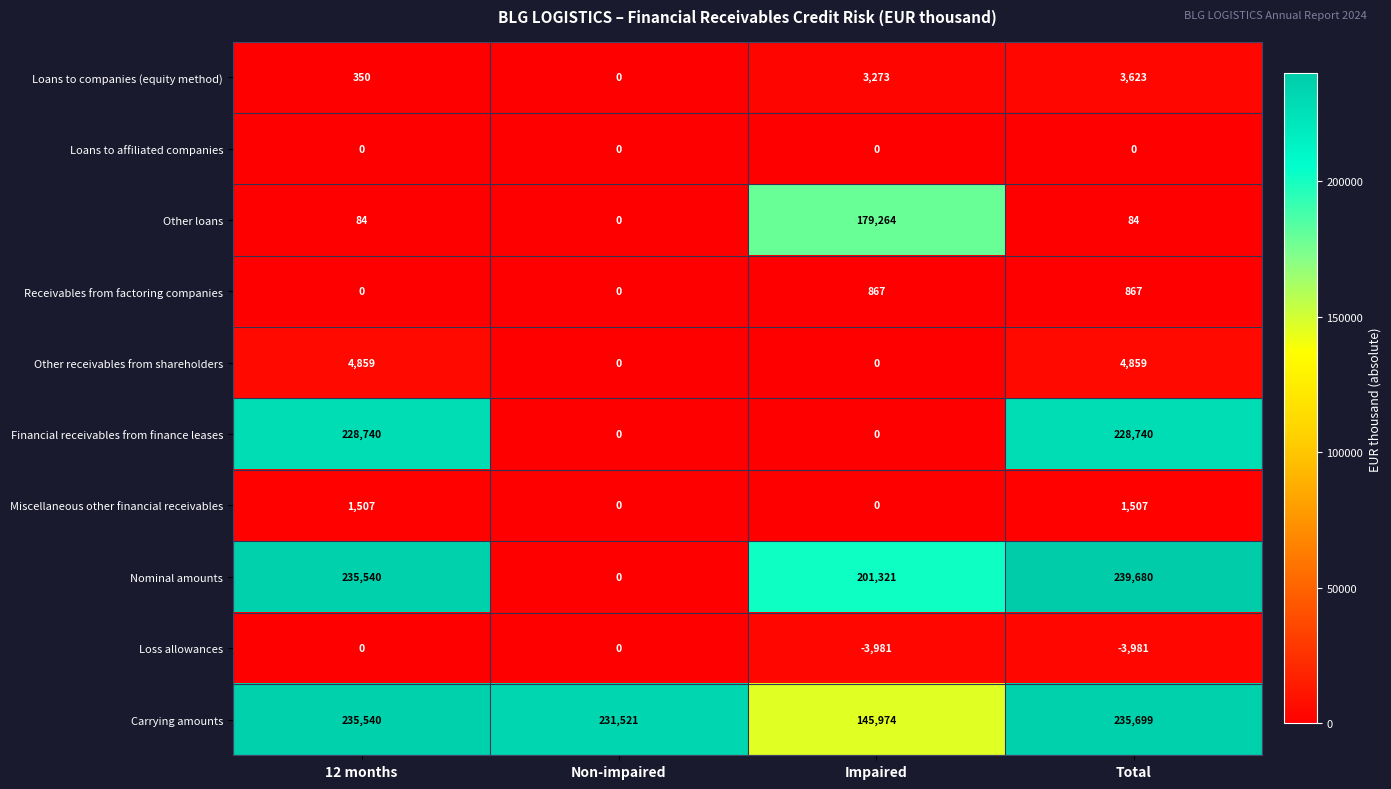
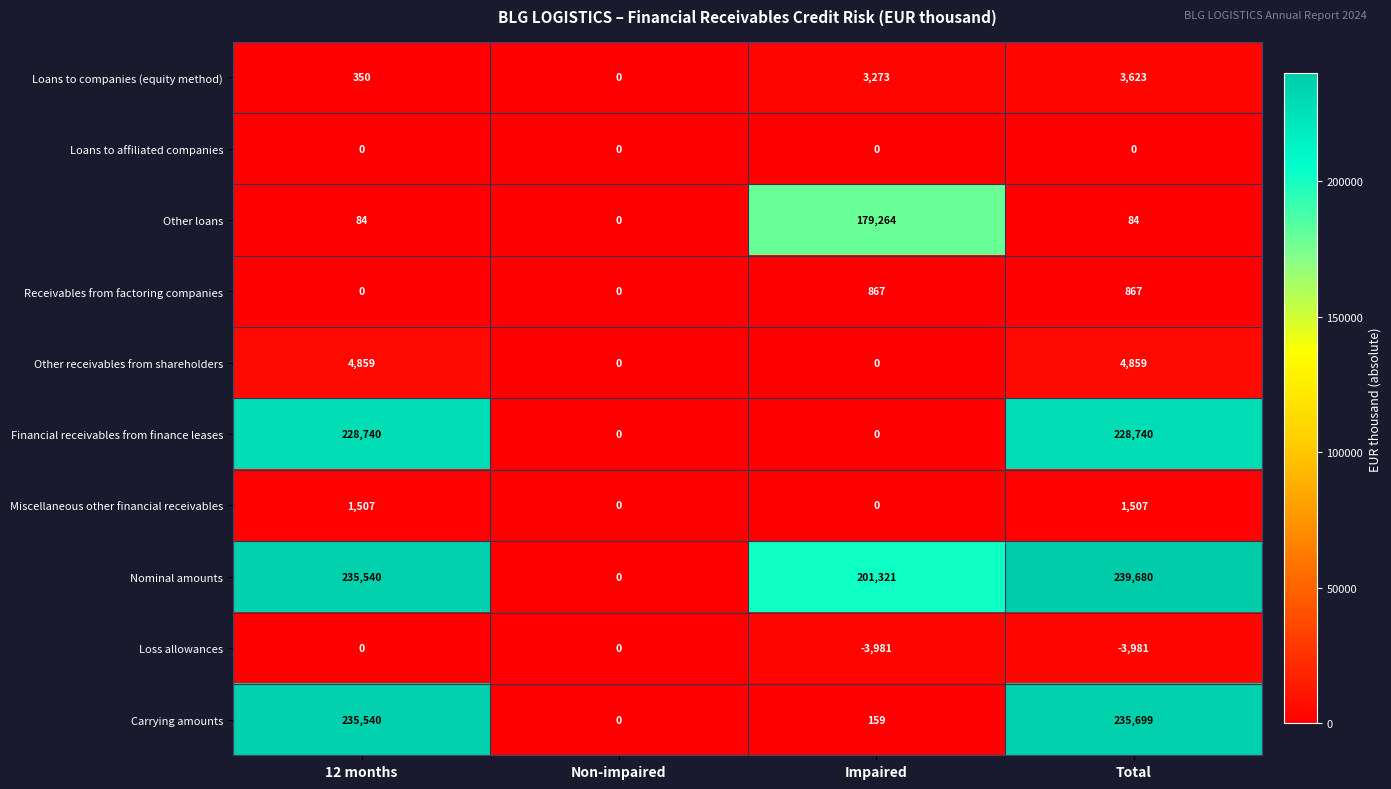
Carrying amounts, Non-impaired: 231,521 -> 0
Carrying amounts, Impaired: 145,974 -> 159
